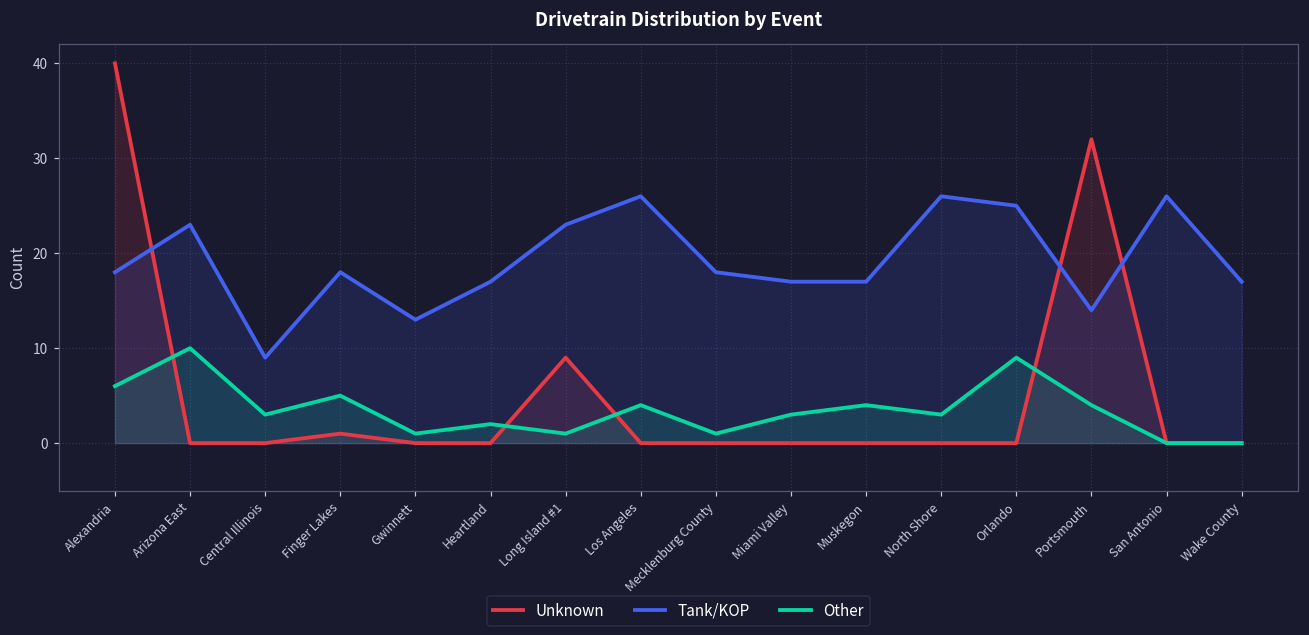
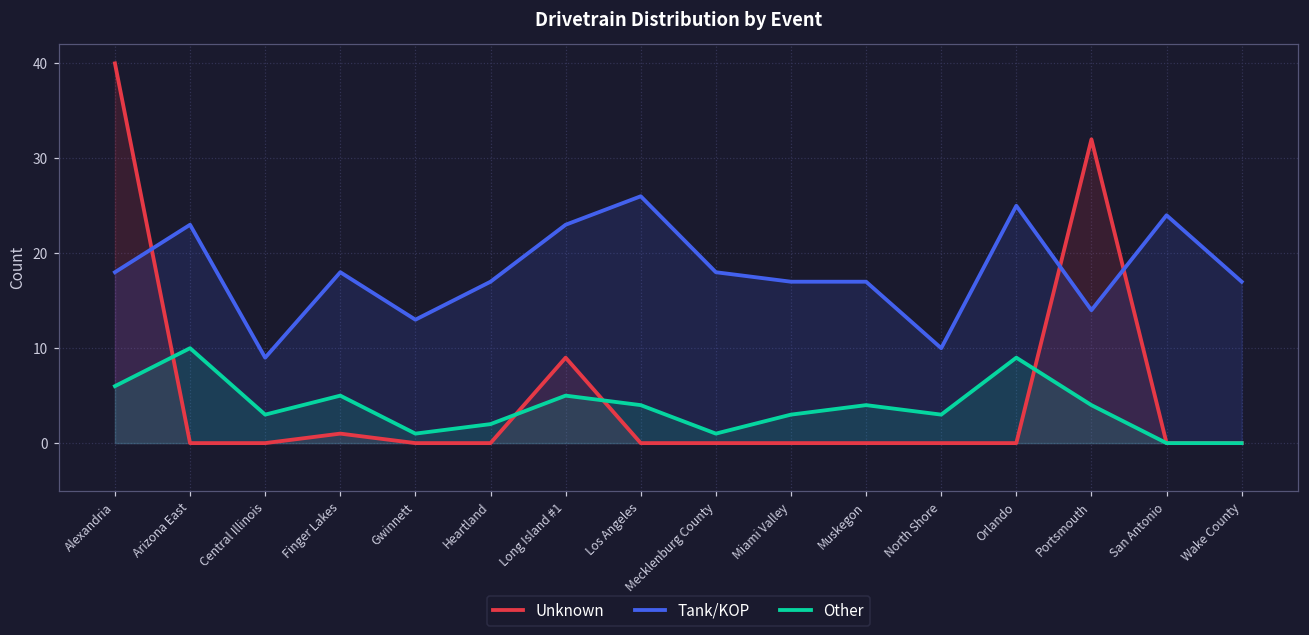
Other, Long Island #1: 1 -> 5
Tank/KOP, North Shore: 26 -> 10
Tank/KOP, San Antonio: 26 -> 24
